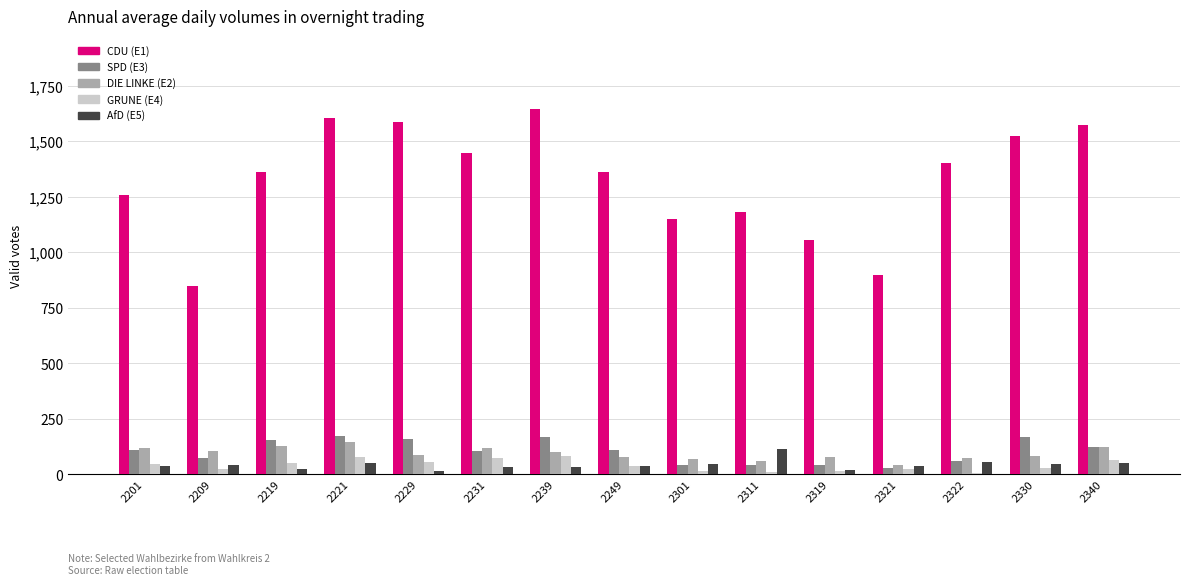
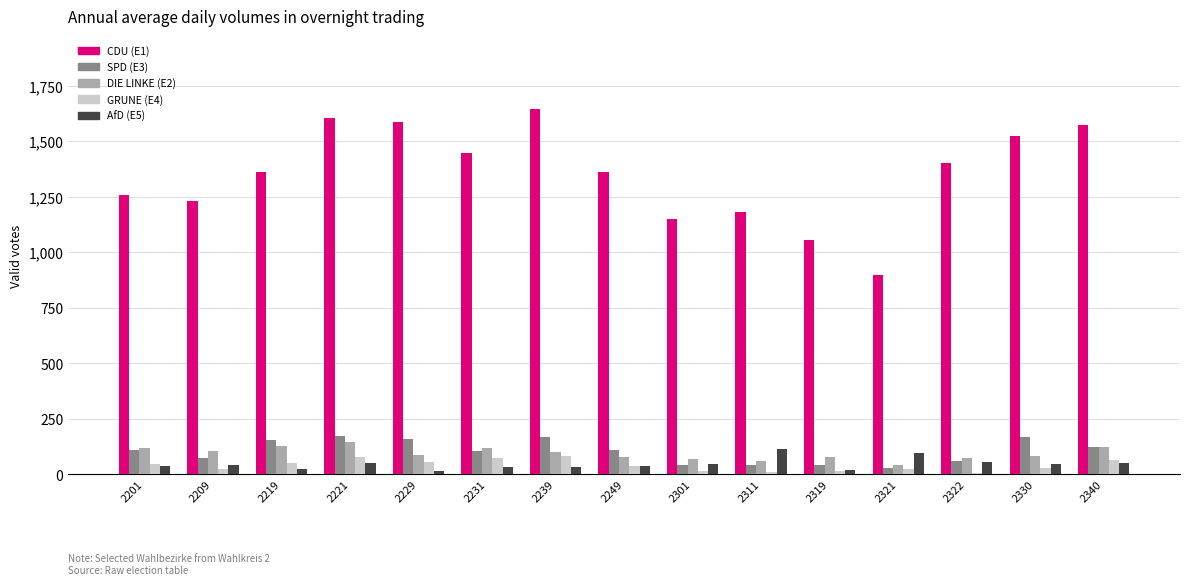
CDU (E1), 2209: 850 -> 1,230
AfD (E5), 2321: 40 -> 100
